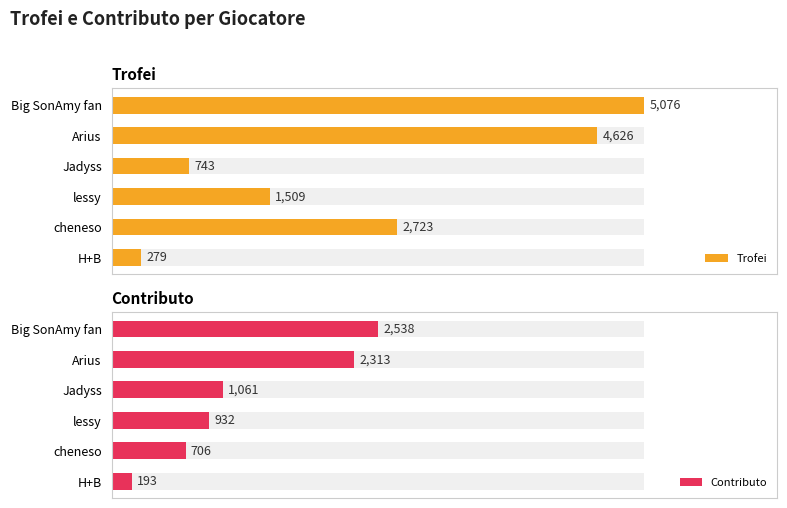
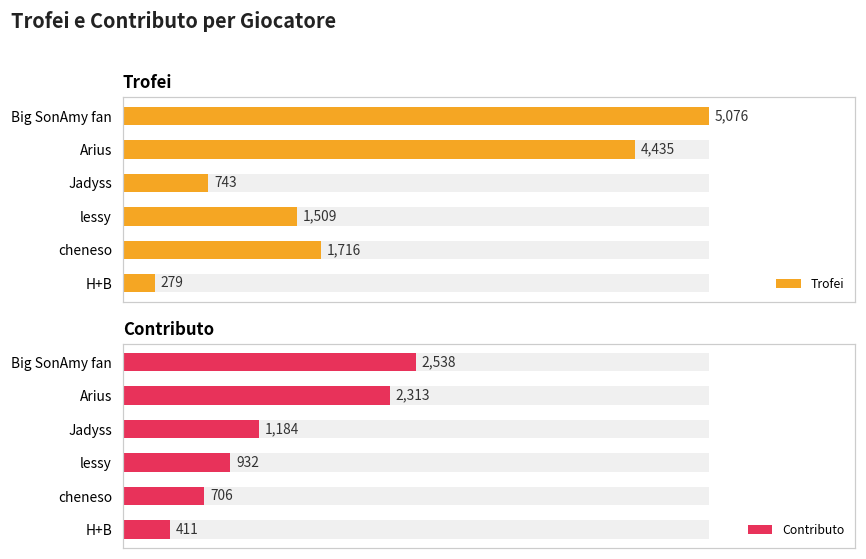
Trofei, Trofei, Arius: 4,626 -> 4,435
Trofei, Trofei, cheneso: 2,723 -> 1,716
Contributo, Contributo, Jadyss: 1,061 -> 1,184
Contributo, Contributo, H+B: 193 -> 411
